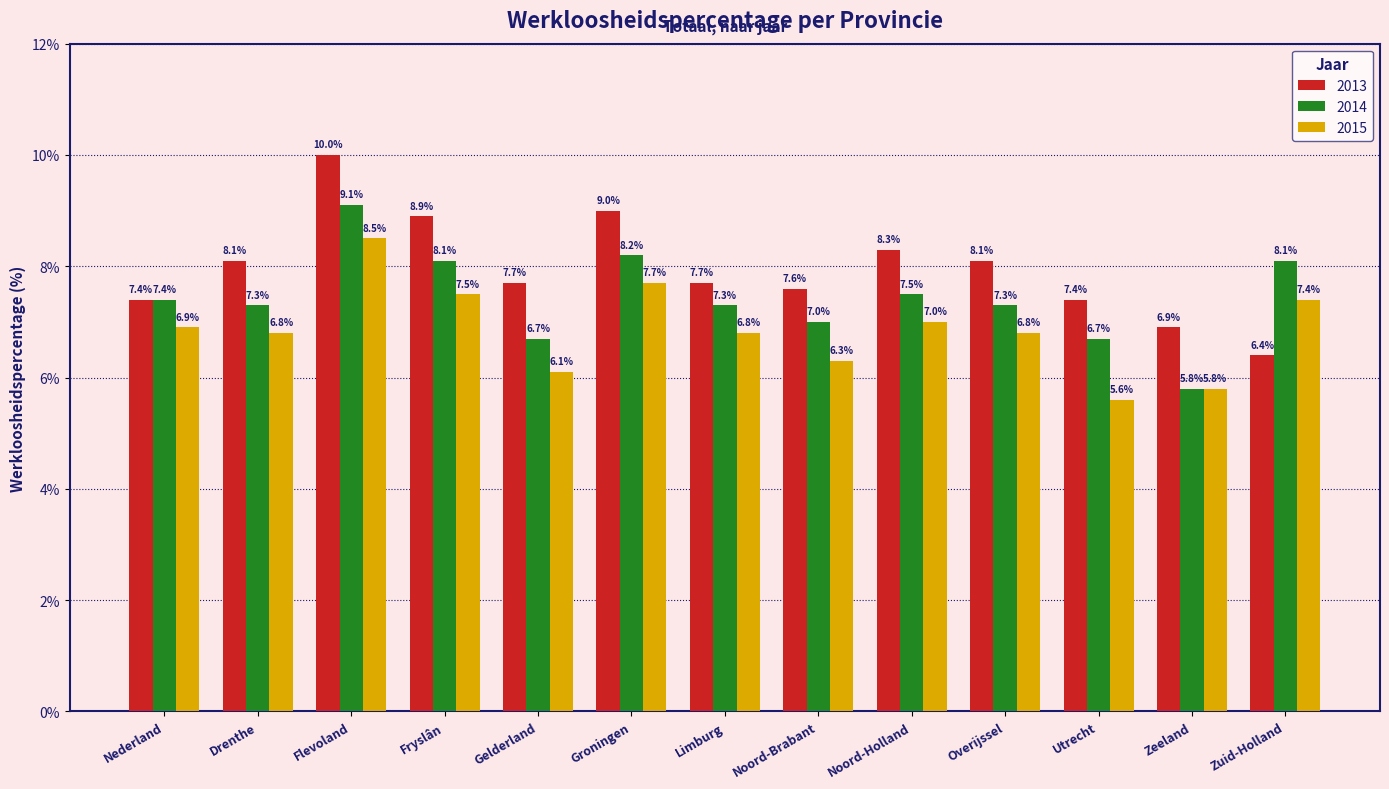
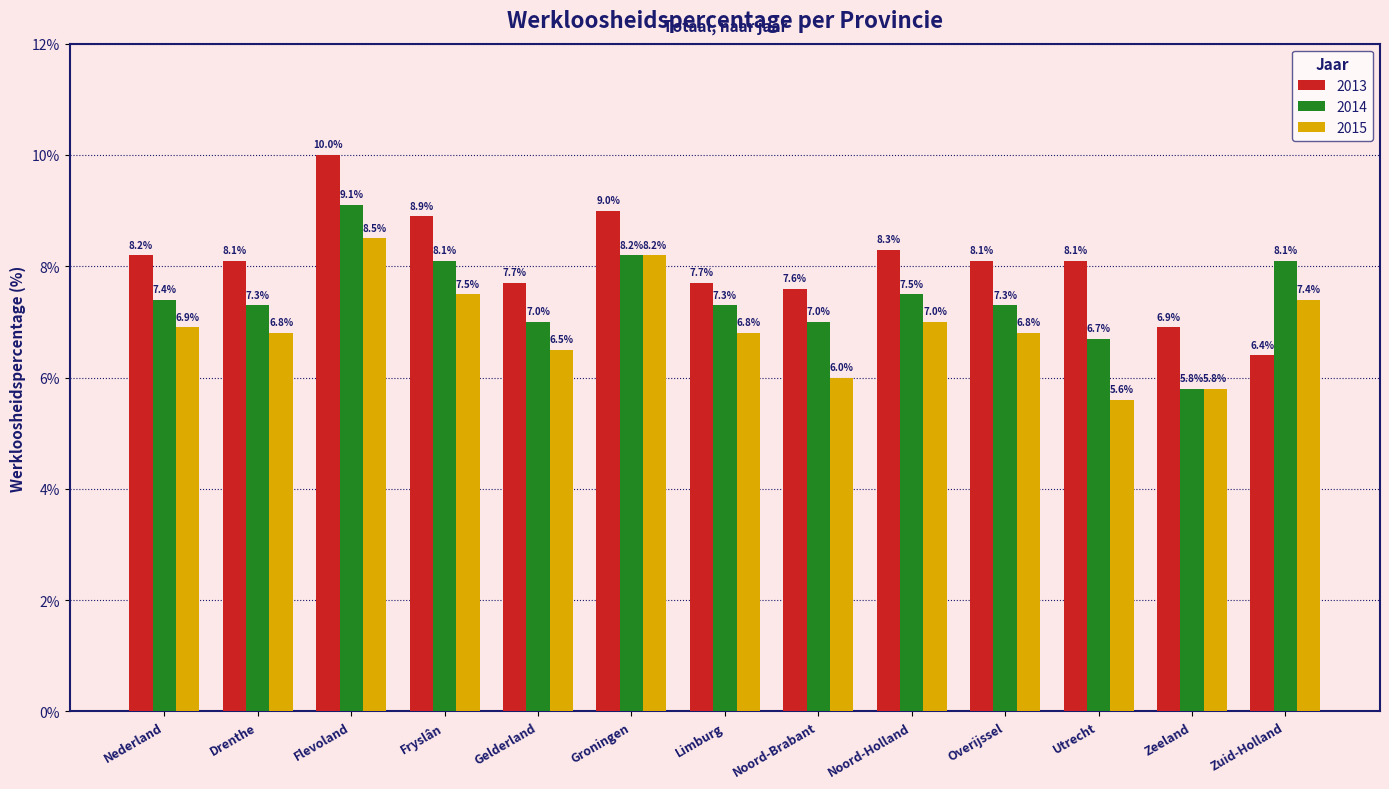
2013, Nederland: 7.4% -> 8.2%
2014, Gelderland: 6.7% -> 7.0%
2015, Gelderland: 6.1% -> 6.5%
2015, Groningen: 7.7% -> 8.2%
2015, Noord-Brabant: 6.3% -> 6.0%
2013, Utrecht: 7.4% -> 8.1%
